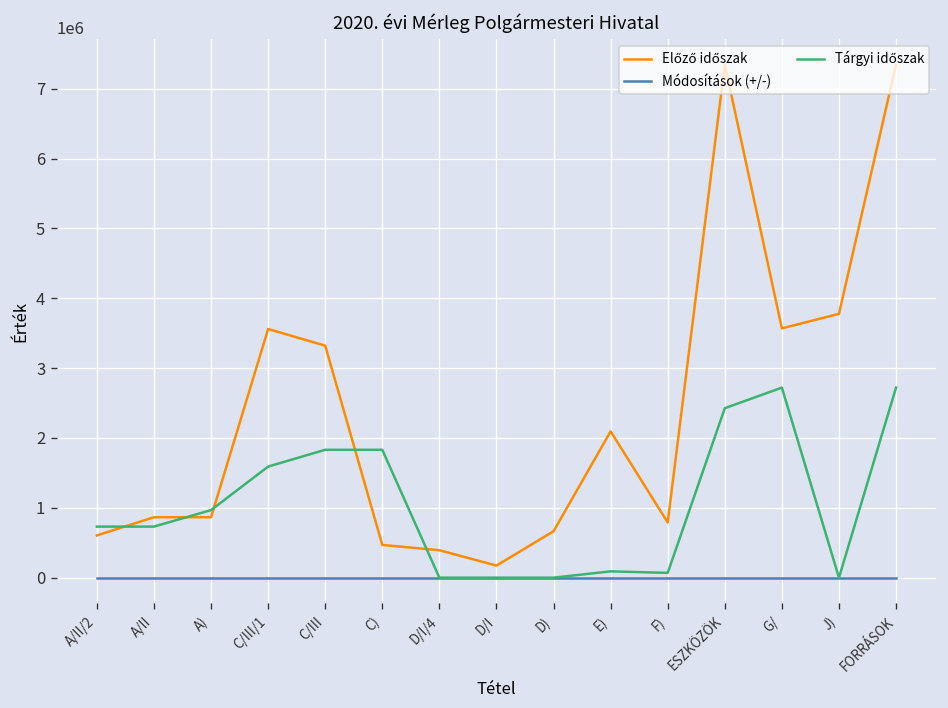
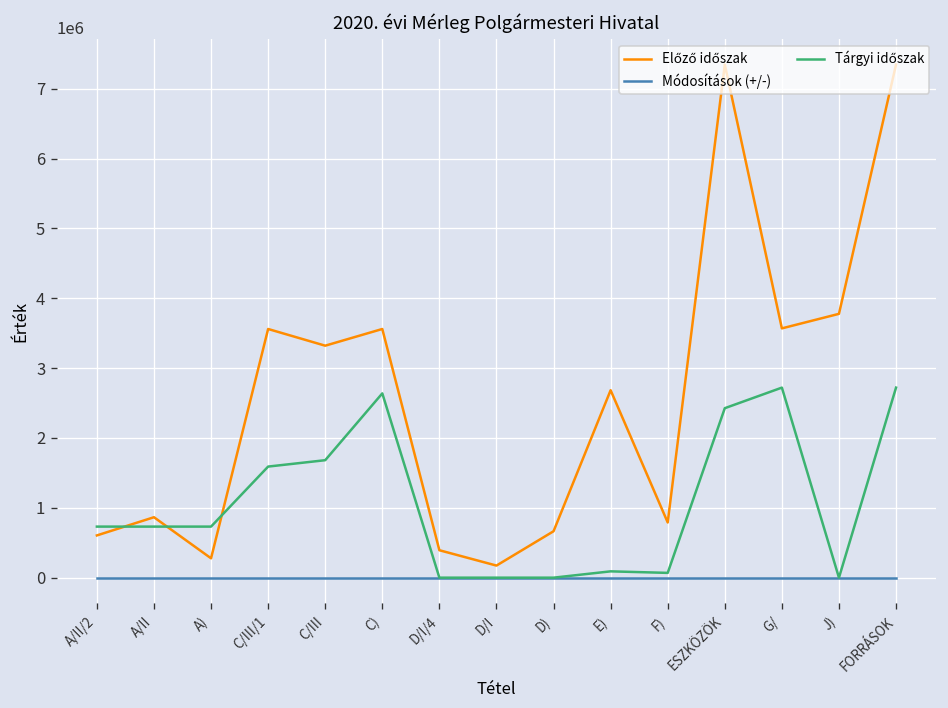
Előző időszak, A): 900000 -> 300000
Tárgyi időszak, A): 1000000 -> 700000
Tárgyi időszak, C/III: 1800000 -> 1700000
Előző időszak, C): 500000 -> 3600000
Tárgyi időszak, C): 1800000 -> 2600000
Előző időszak, E): 2100000 -> 2700000
